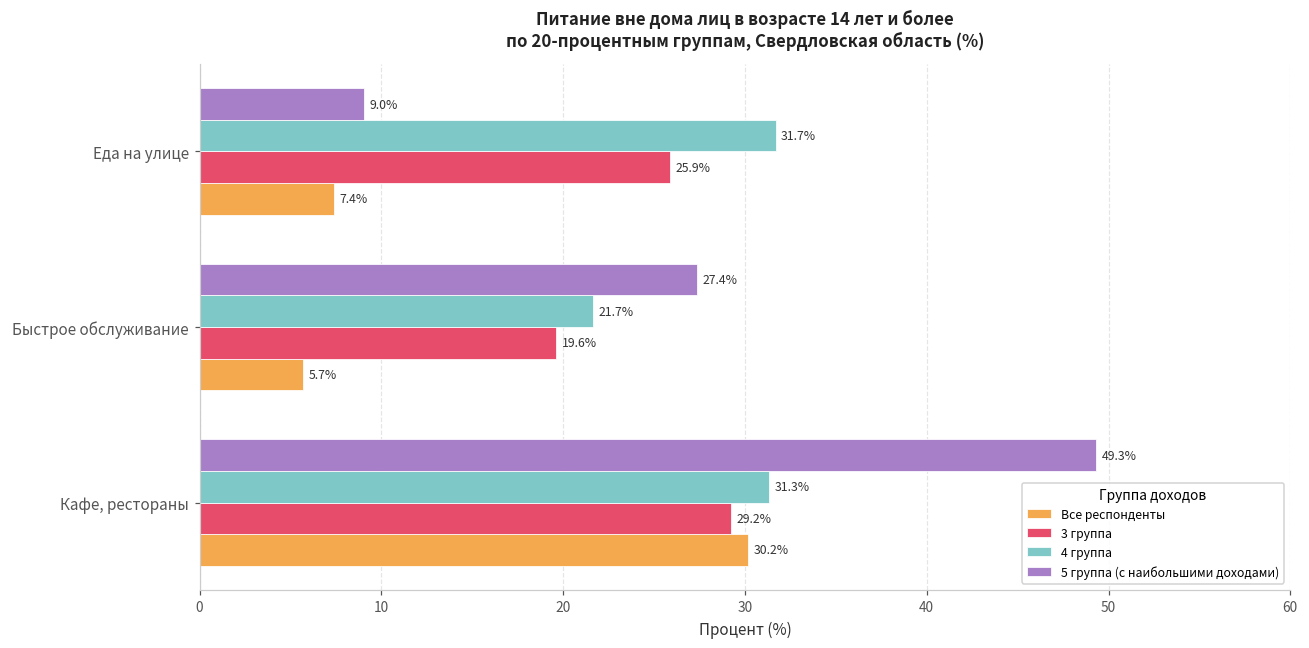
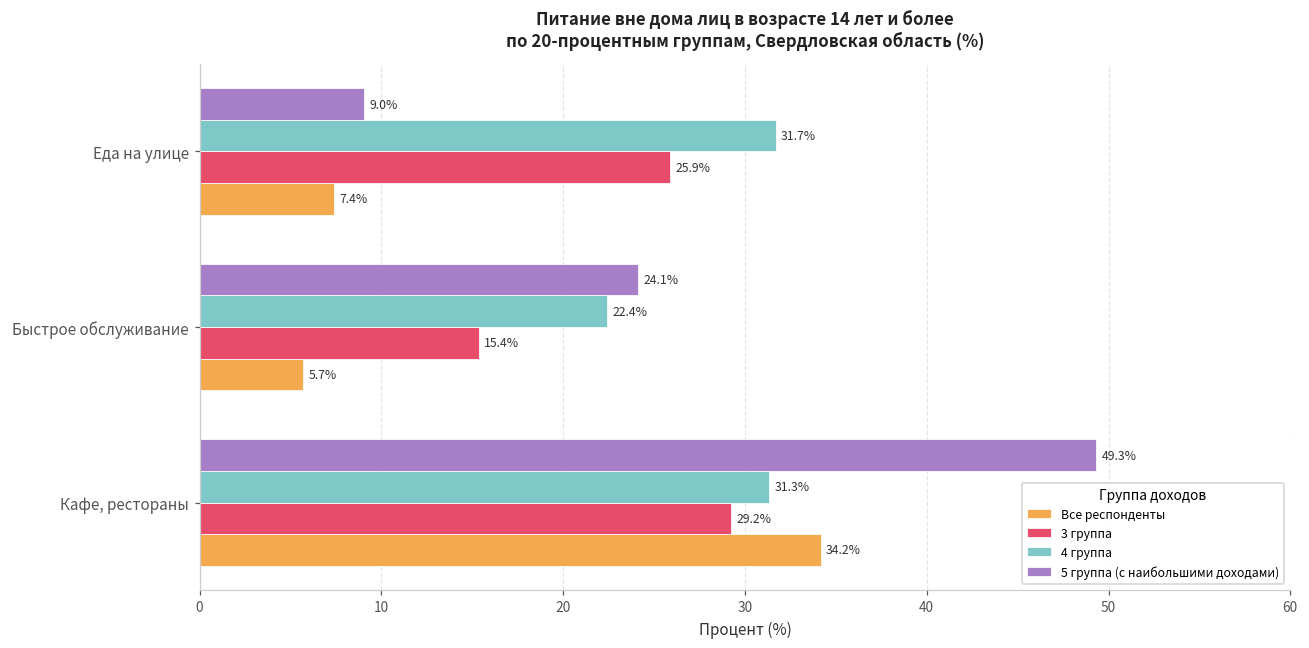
5 группа (с наибольшими доходами), Быстрое обслуживание: 27.4% -> 24.1%
4 группа, Быстрое обслуживание: 21.7% -> 22.4%
3 группа, Быстрое обслуживание: 19.6% -> 15.4%
Все респонденты, Кафе, рестораны: 30.2% -> 34.2%
